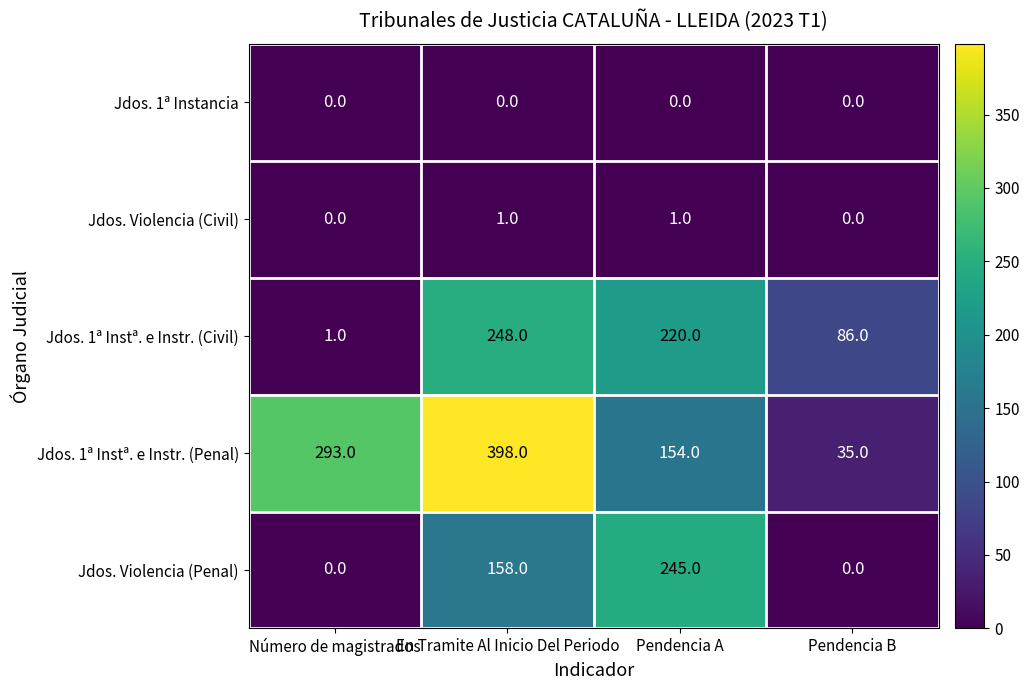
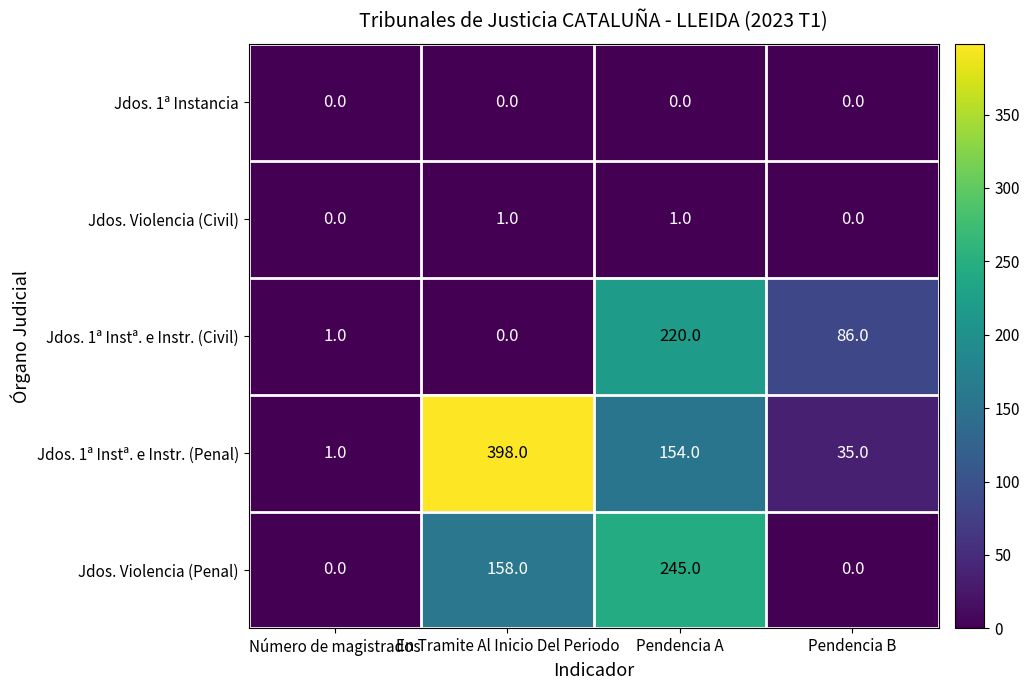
Jdos. 1ª Instª. e Instr. (Civil), En Tramite Al Inicio Del Periodo: 248.0 -> 0.0
Jdos. 1ª Instª. e Instr. (Penal), Número de magistrados: 293.0 -> 1.0
